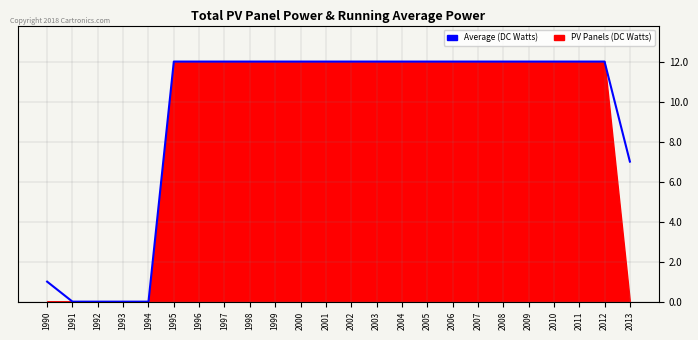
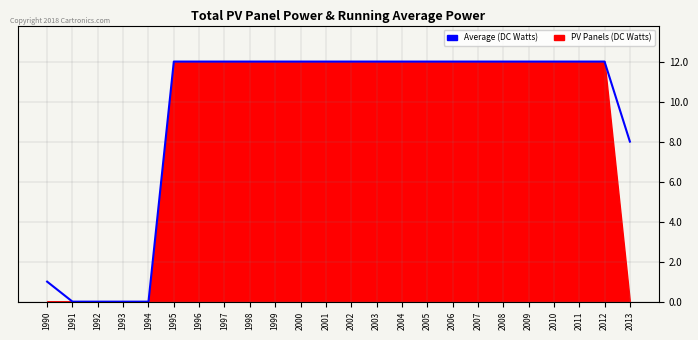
Average (DC Watts), 2013: 7 -> 8
